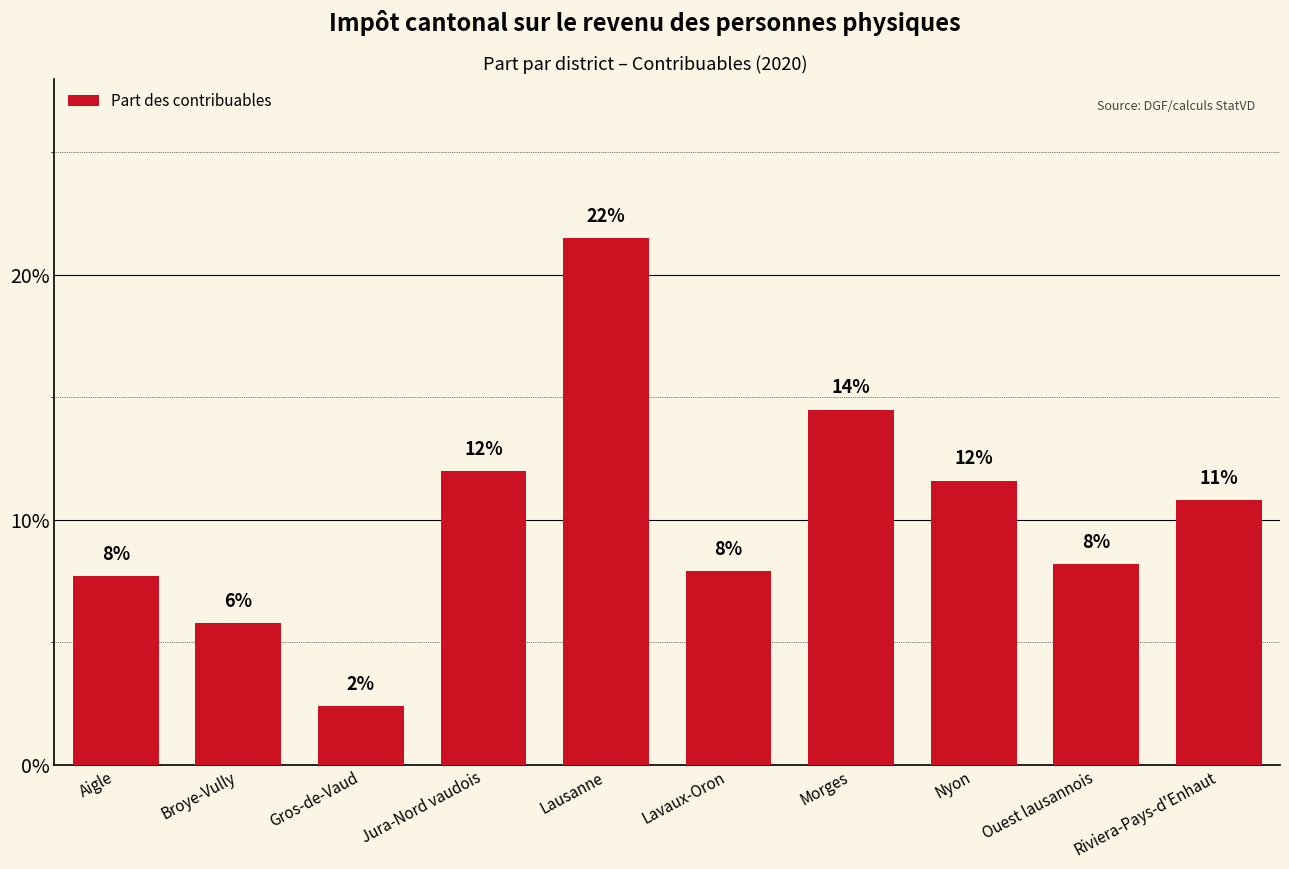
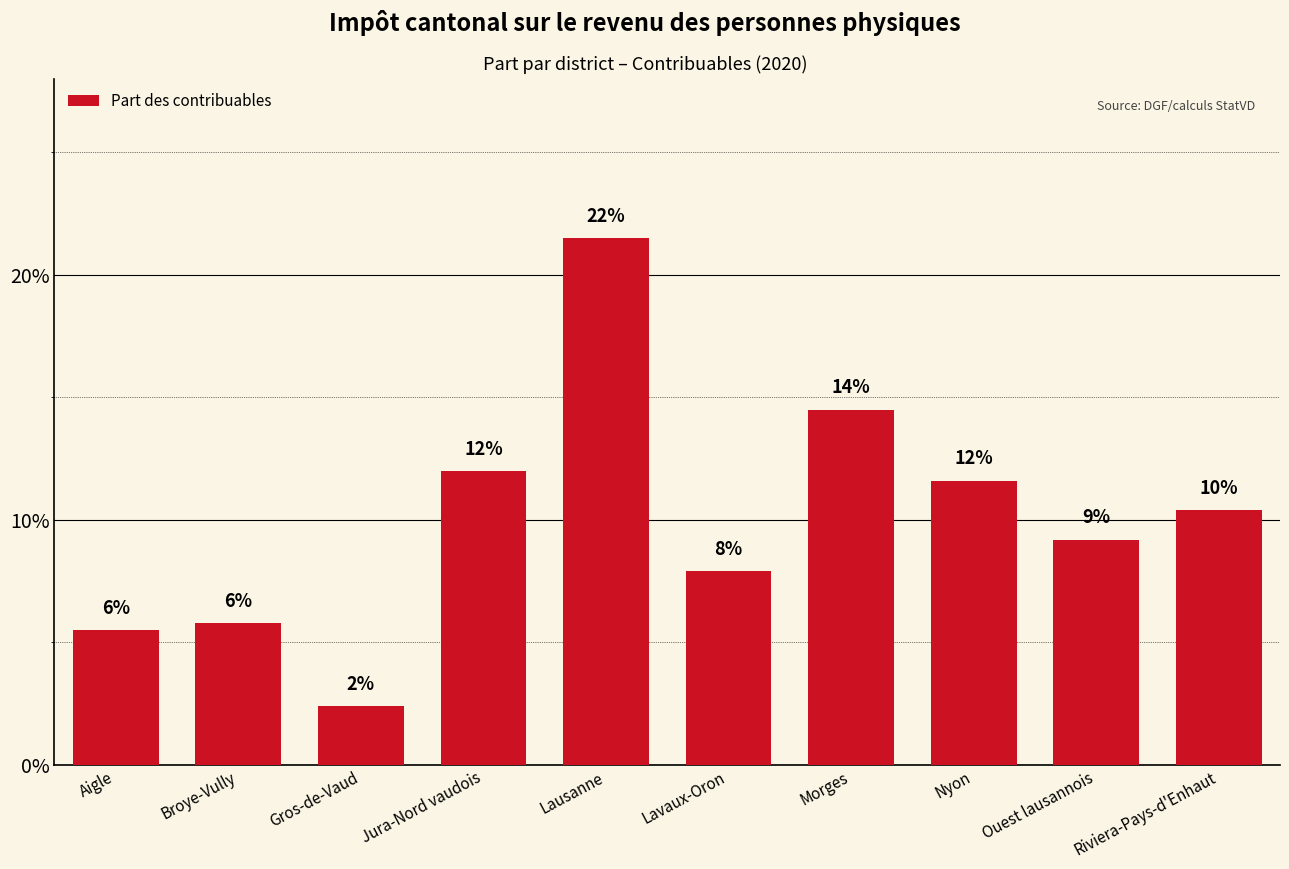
Aigle: 8% -> 6%
Ouest lausannois: 8% -> 9%
Riviera-Pays-d'Enhaut: 11% -> 10%
